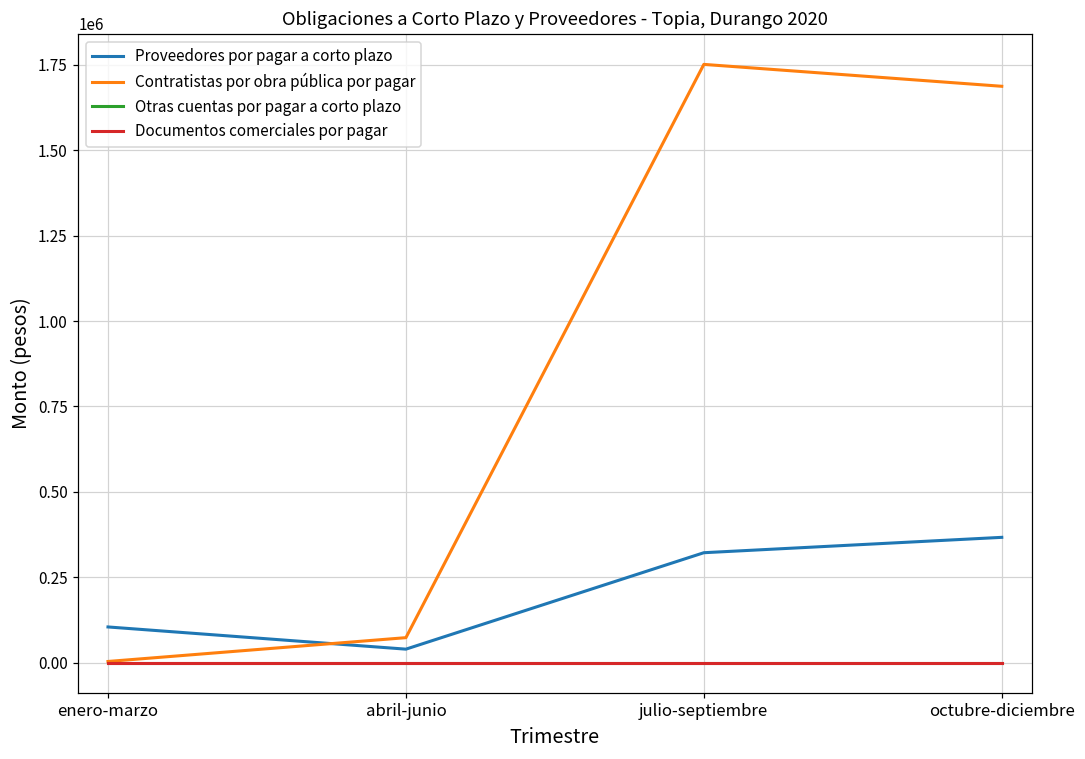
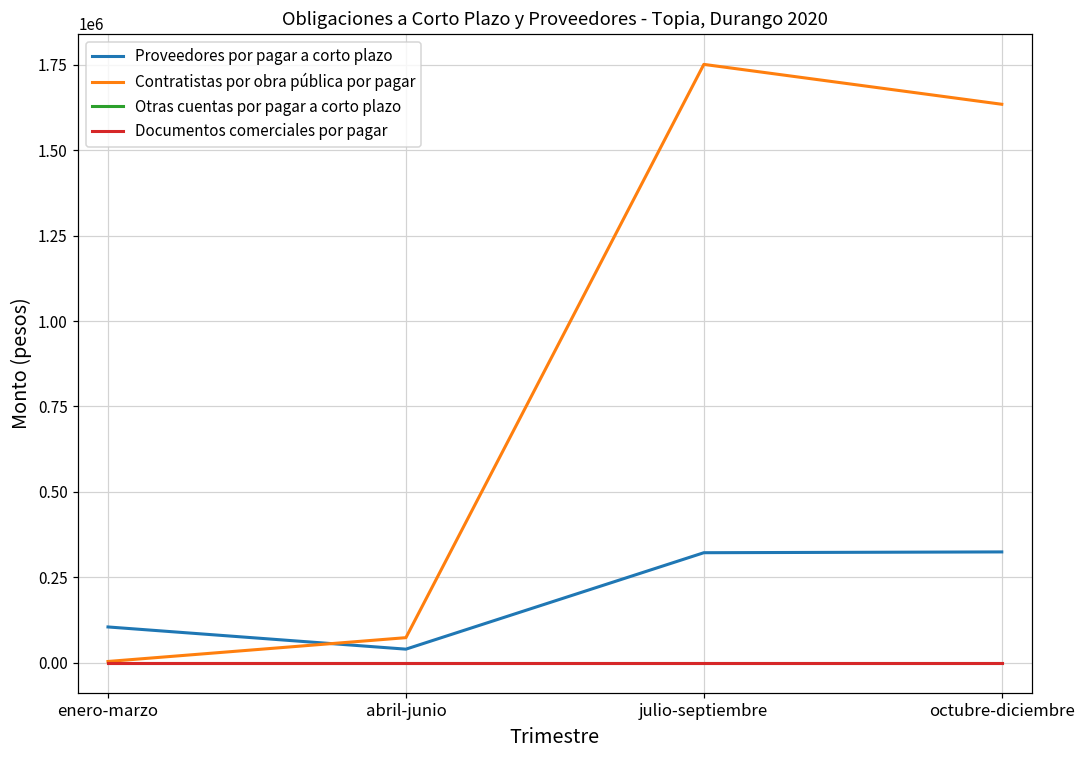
Proveedores por pagar a corto plazo, octubre-diciembre: 370000 -> 320000
Contratistas por obra pública por pagar, octubre-diciembre: 1690000 -> 1630000
